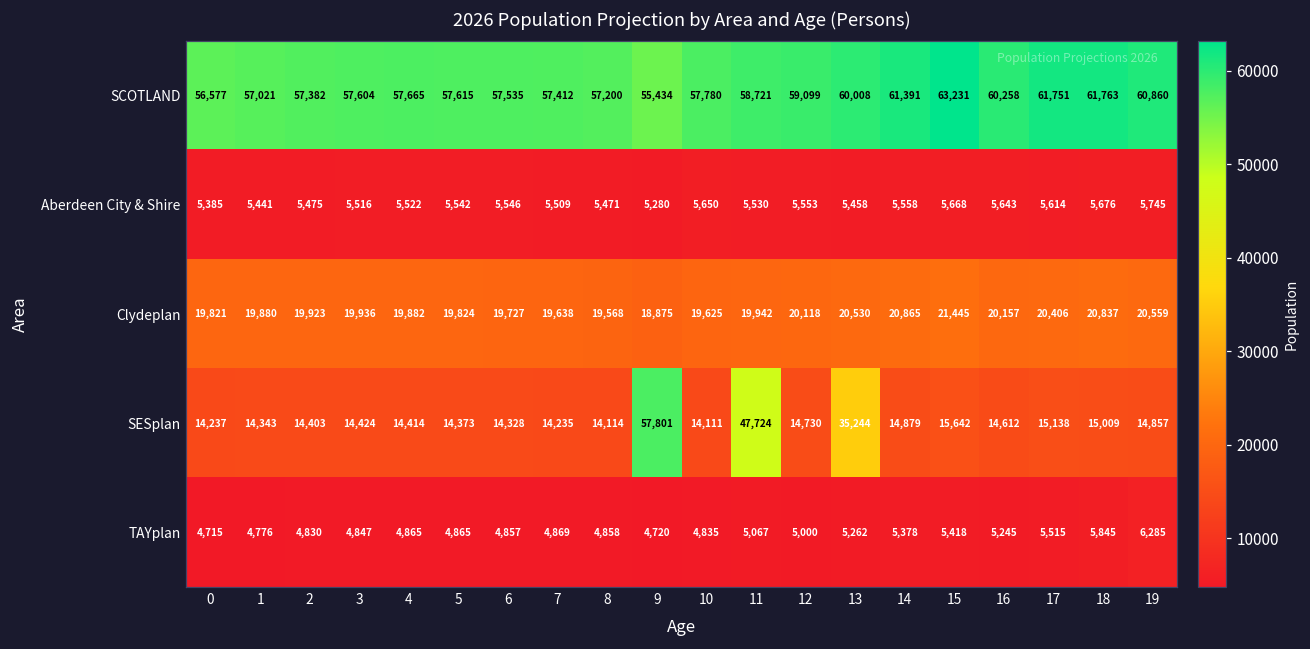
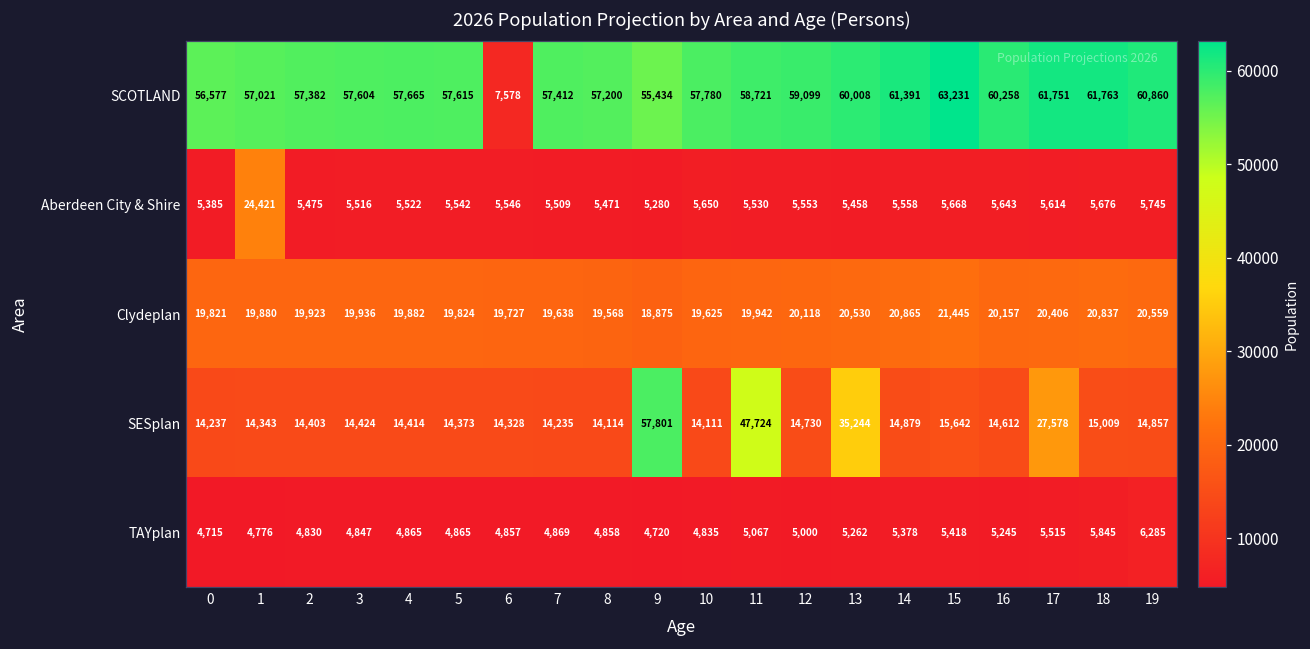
SCOTLAND, 6: 57,535 -> 7,578
Aberdeen City & Shire, 1: 5,441 -> 24,421
SESplan, 17: 15,138 -> 27,578
